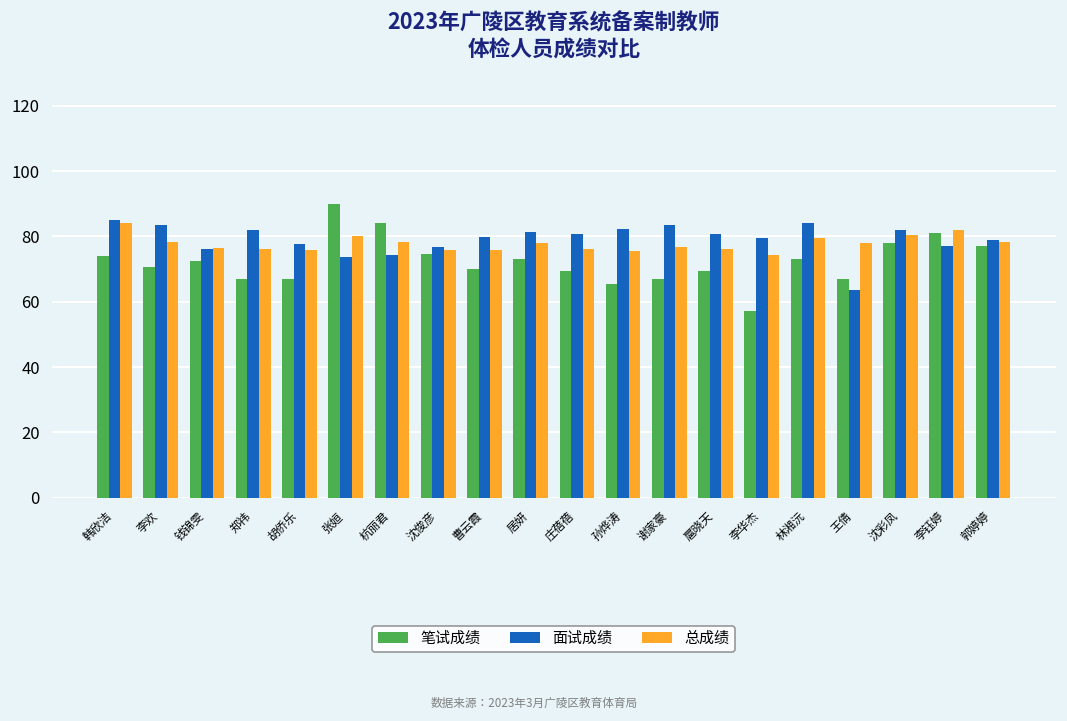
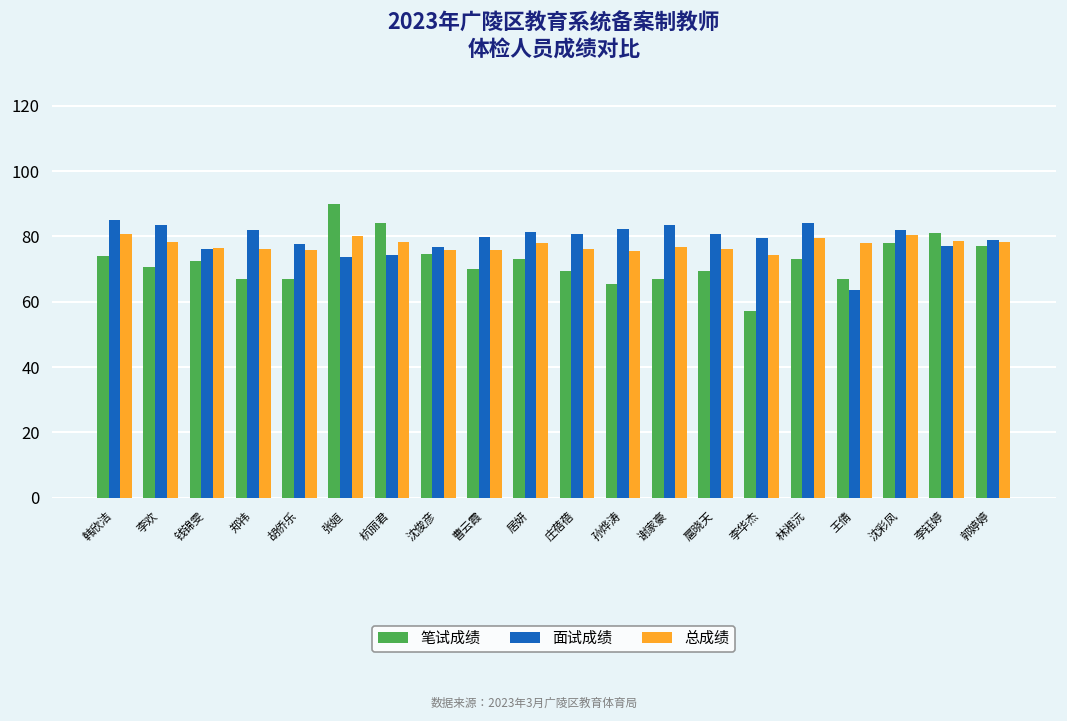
总成绩, 韩欣洁: 84 -> 81
总成绩, 李钰婷: 82 -> 79
